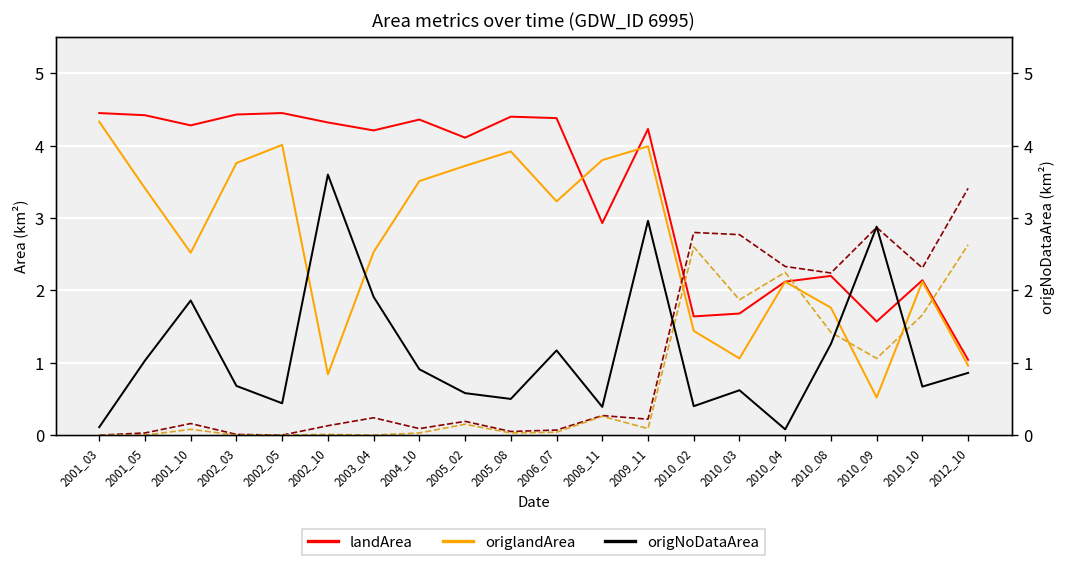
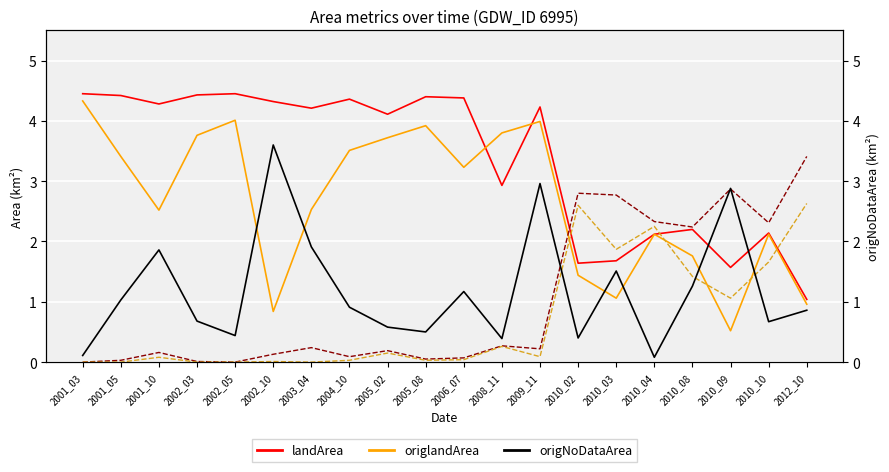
origNoDataArea, 2010_03: 0.6 -> 1.5
